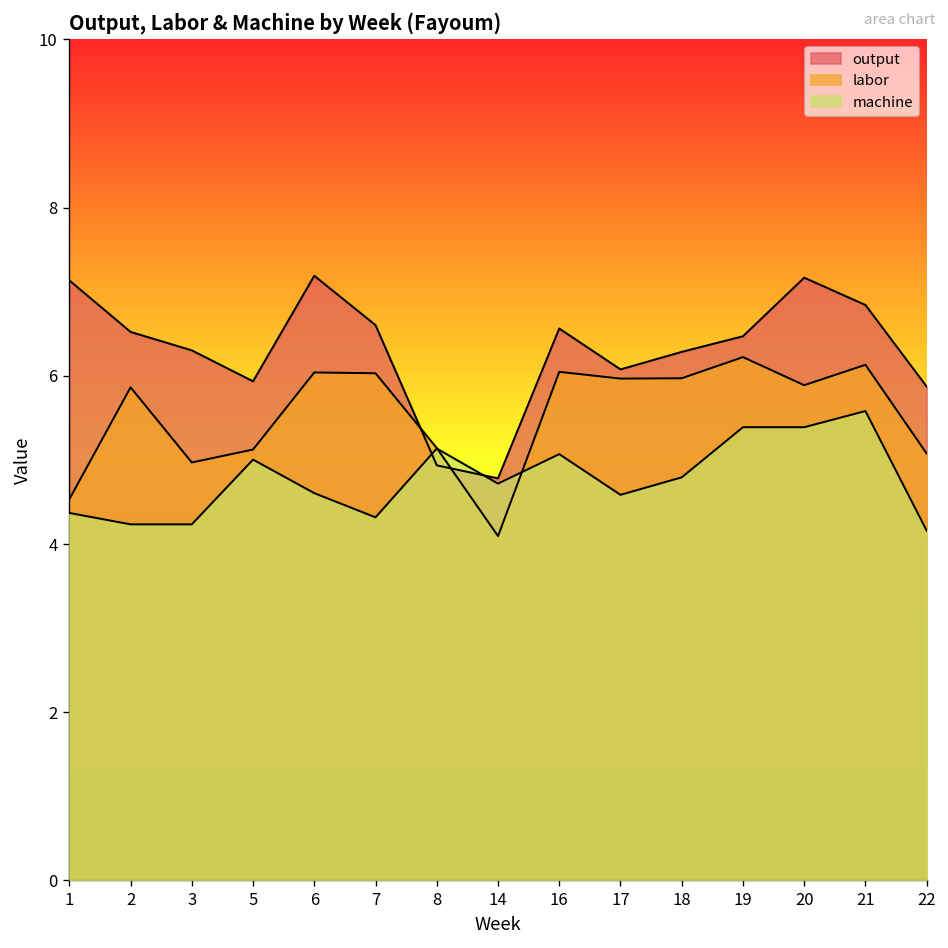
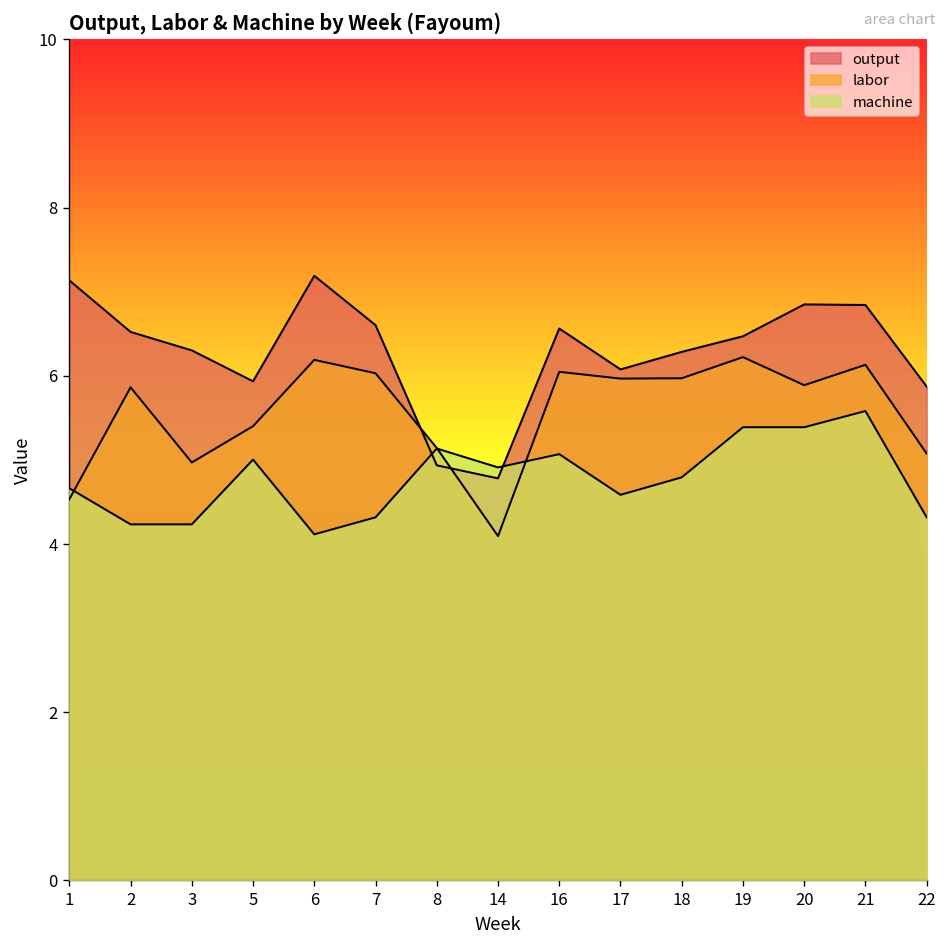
machine, 1: 4.4 -> 4.7
labor, 5: 5.1 -> 5.4
labor, 6: 6.0 -> 6.2
machine, 6: 4.6 -> 4.1
machine, 14: 4.7 -> 4.9
output, 20: 7.2 -> 6.8
machine, 22: 4.2 -> 4.3
